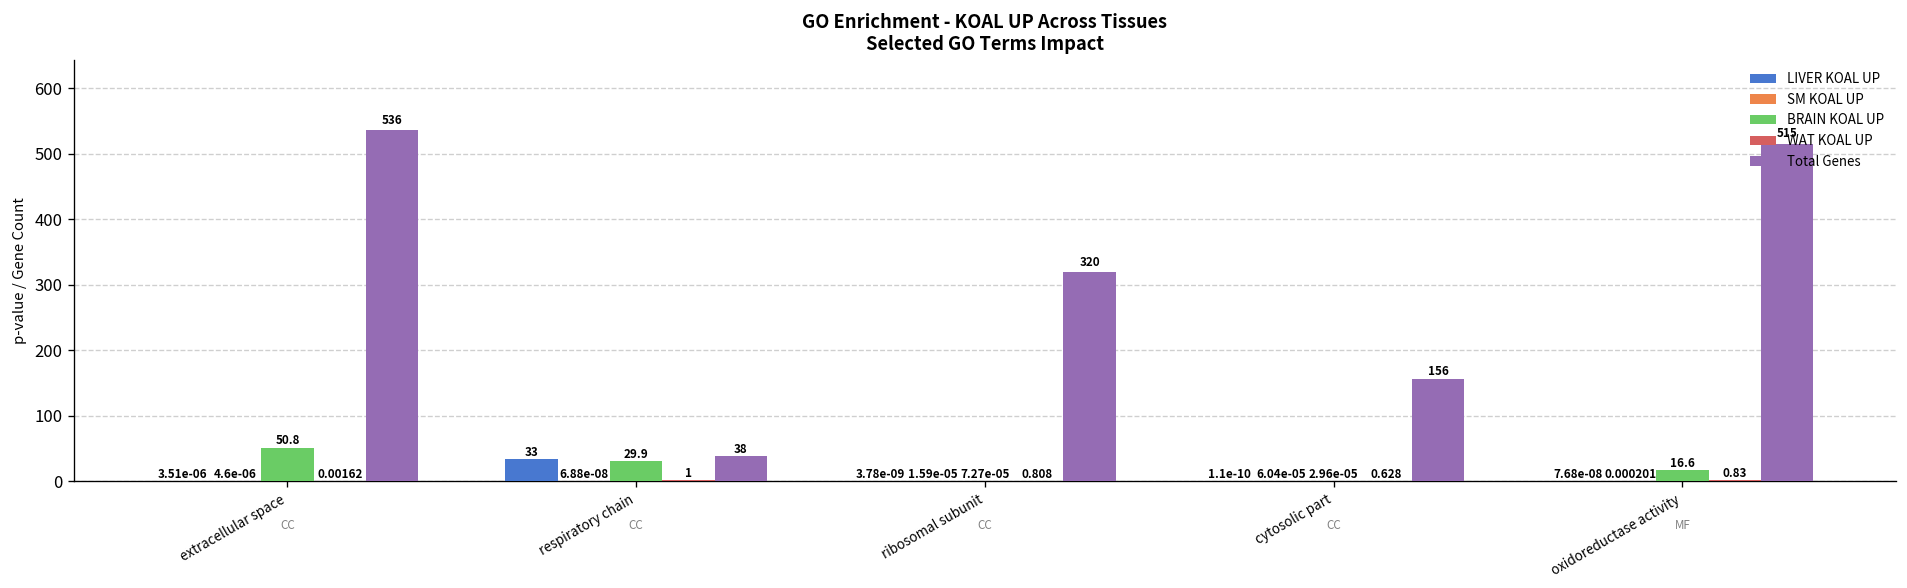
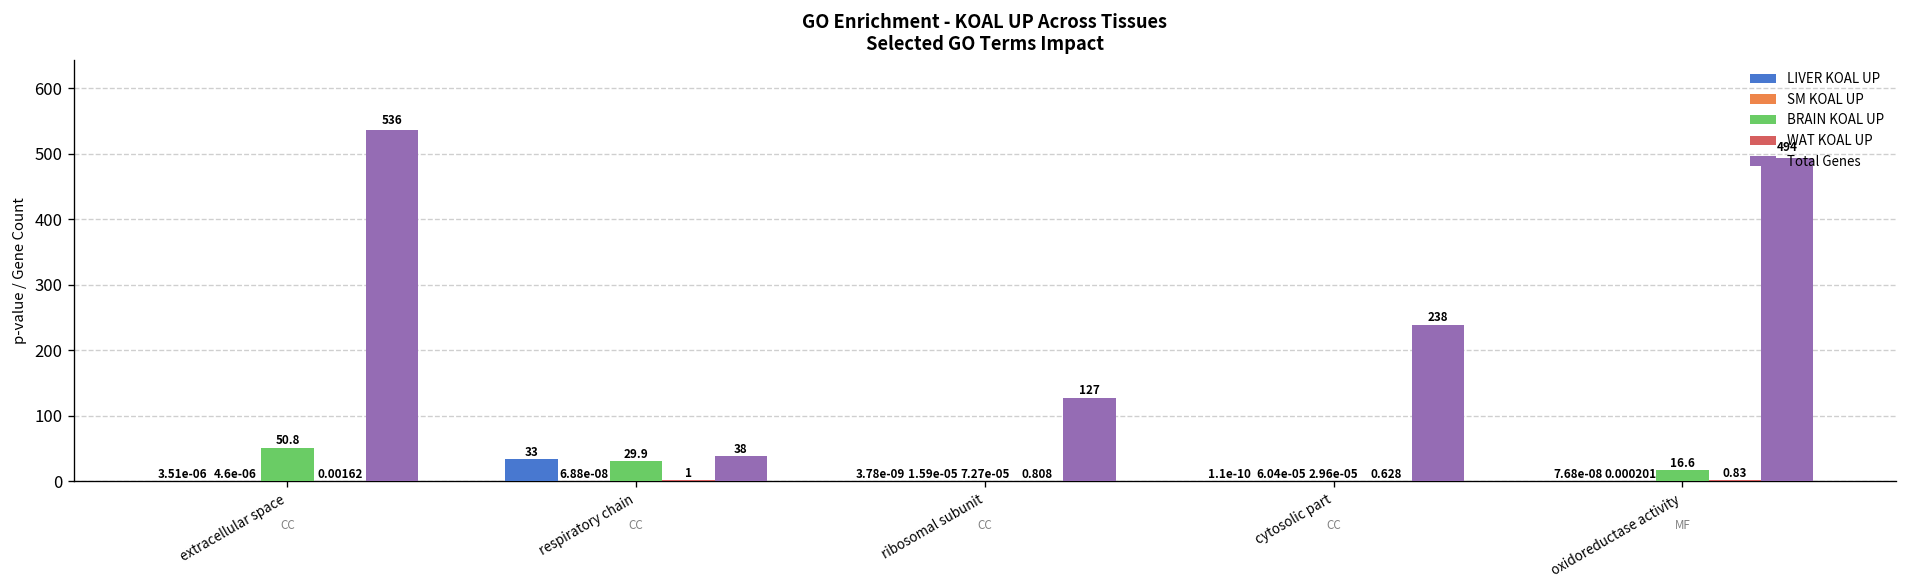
Total Genes, ribosomal subunit: 320 -> 127
Total Genes, cytosolic part: 156 -> 238
Total Genes, oxidoreductase activity: 515 -> 494
